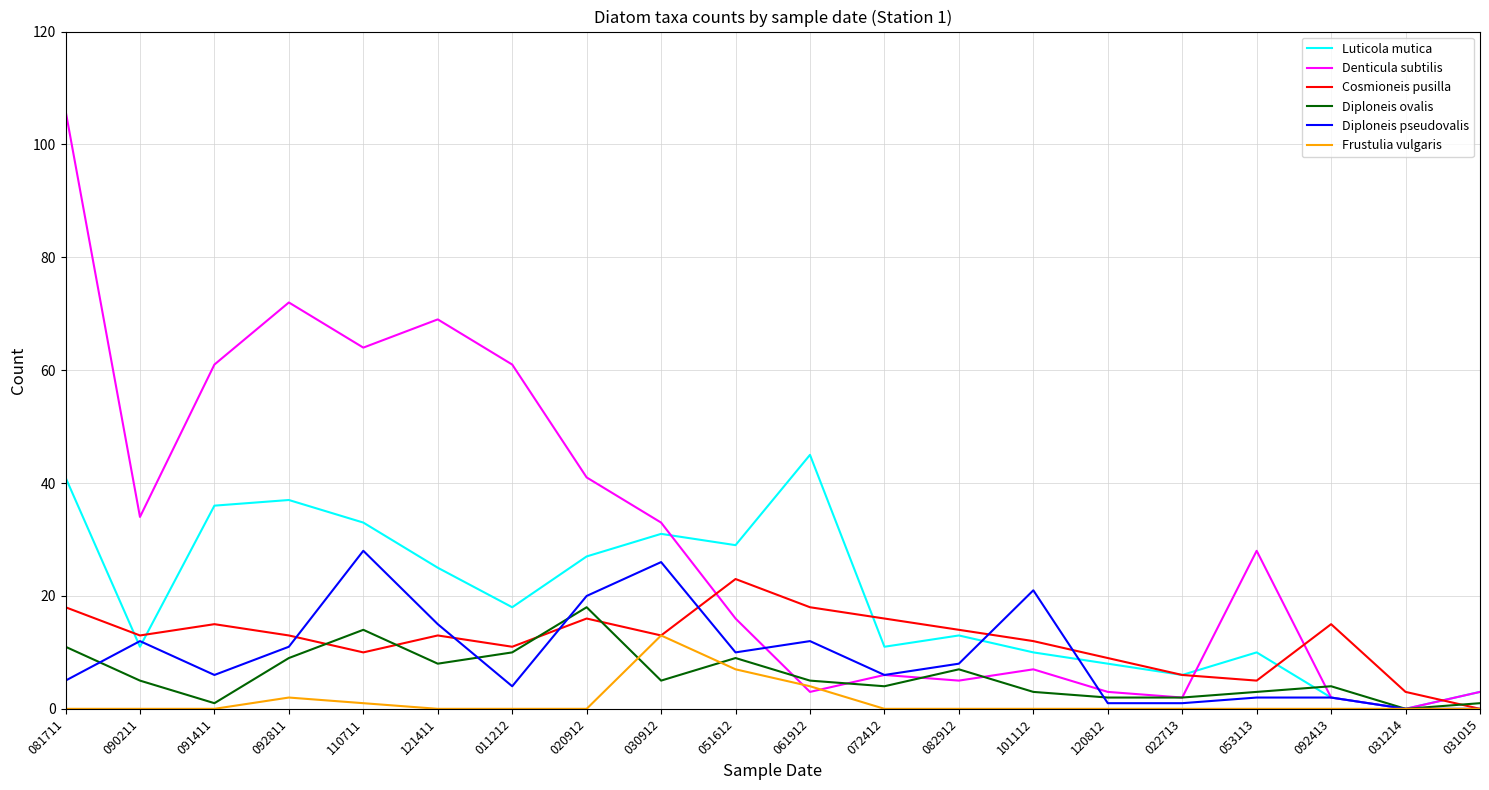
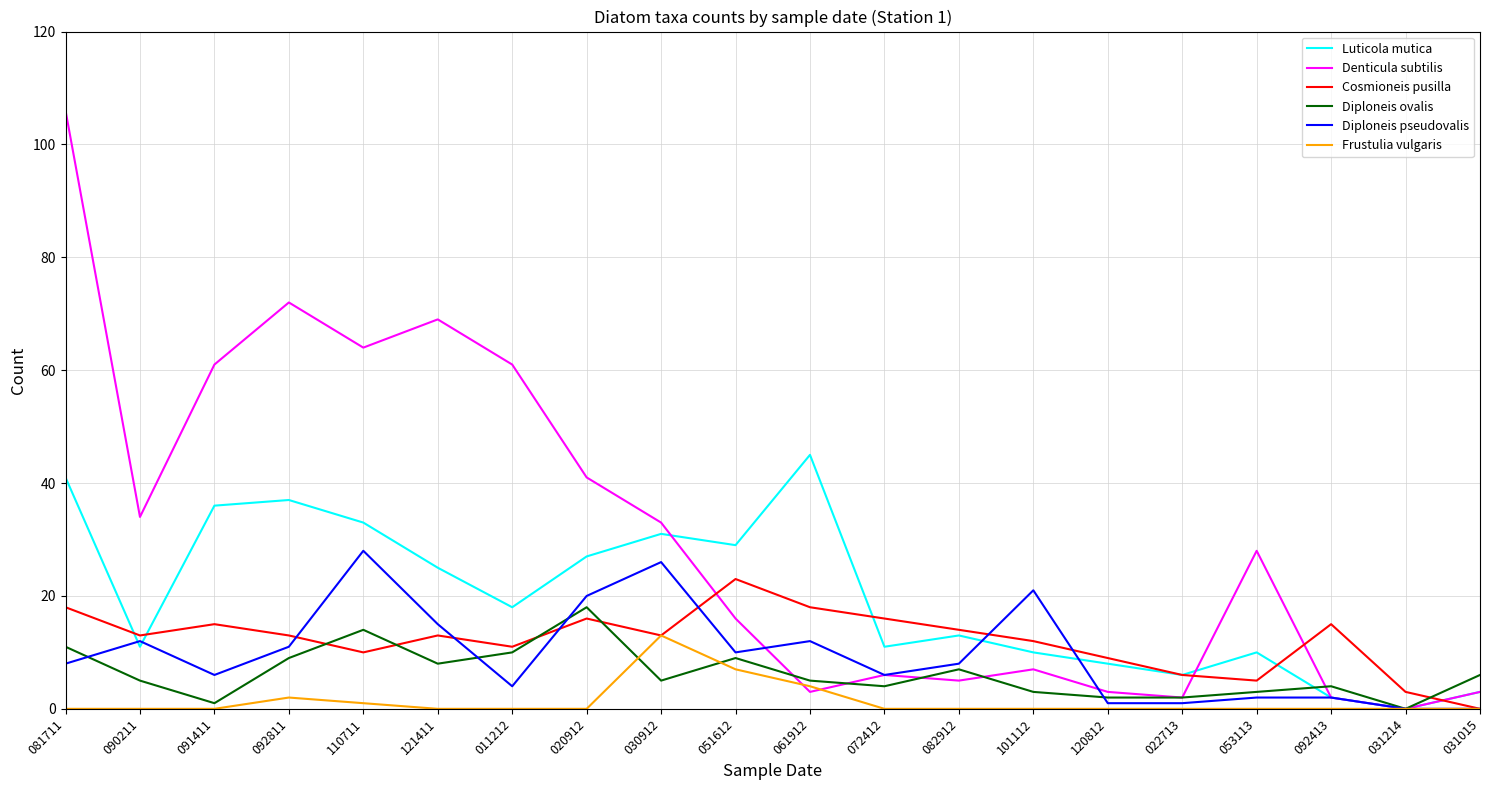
Diploneis pseudovalis, 081711: 5 -> 8
Diploneis ovalis, 031015: 1 -> 6
